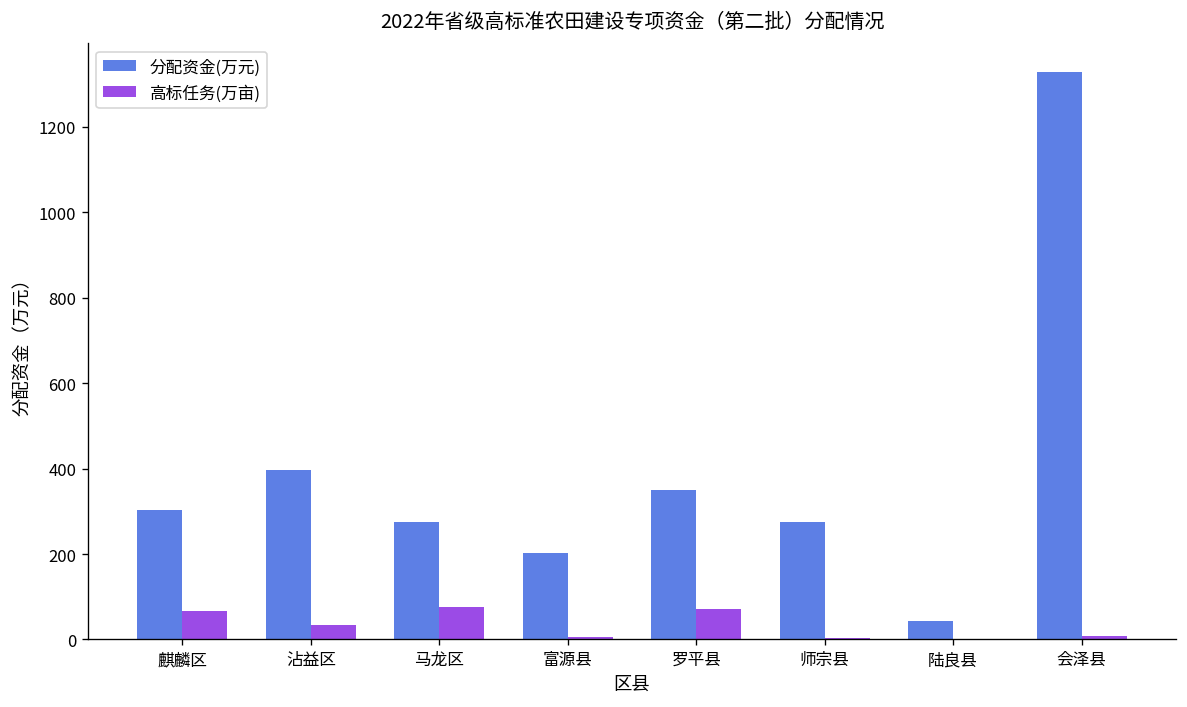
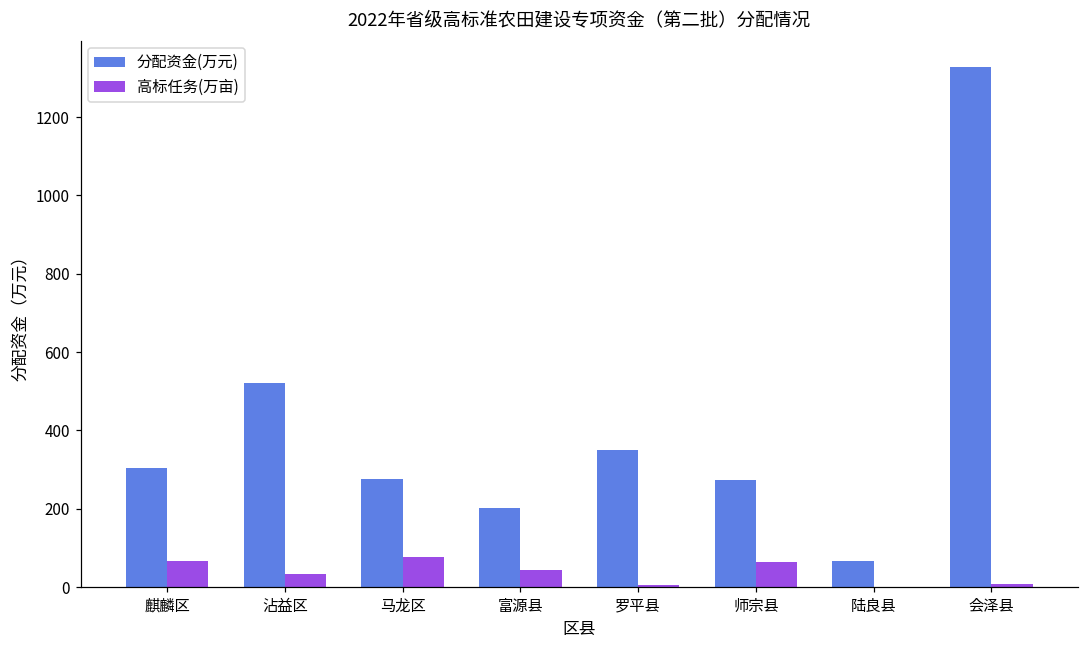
分配资金(万元), 沾益区: 400 -> 520
高标任务(万亩), 富源县: 0 -> 40
高标任务(万亩), 罗平县: 70 -> 10
高标任务(万亩), 师宗县: 0 -> 60
分配资金(万元), 陆良县: 40 -> 70
